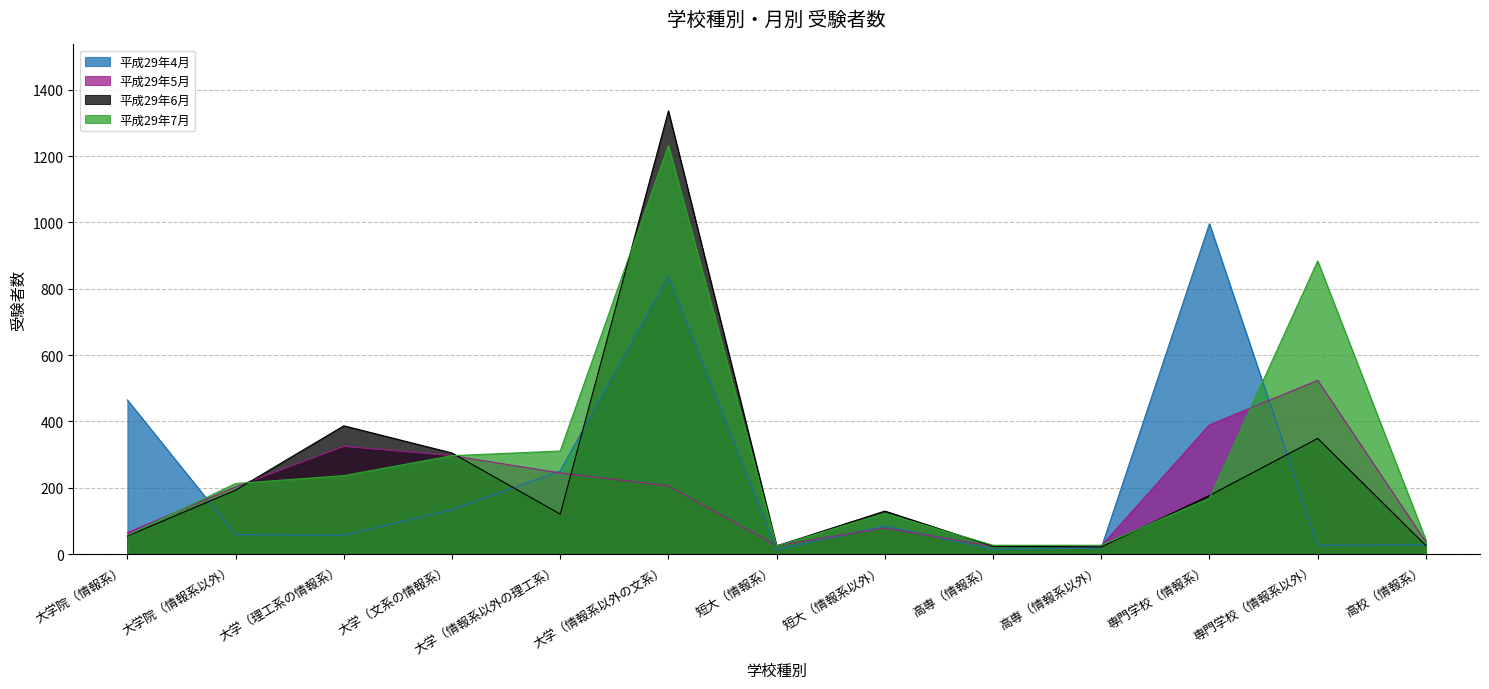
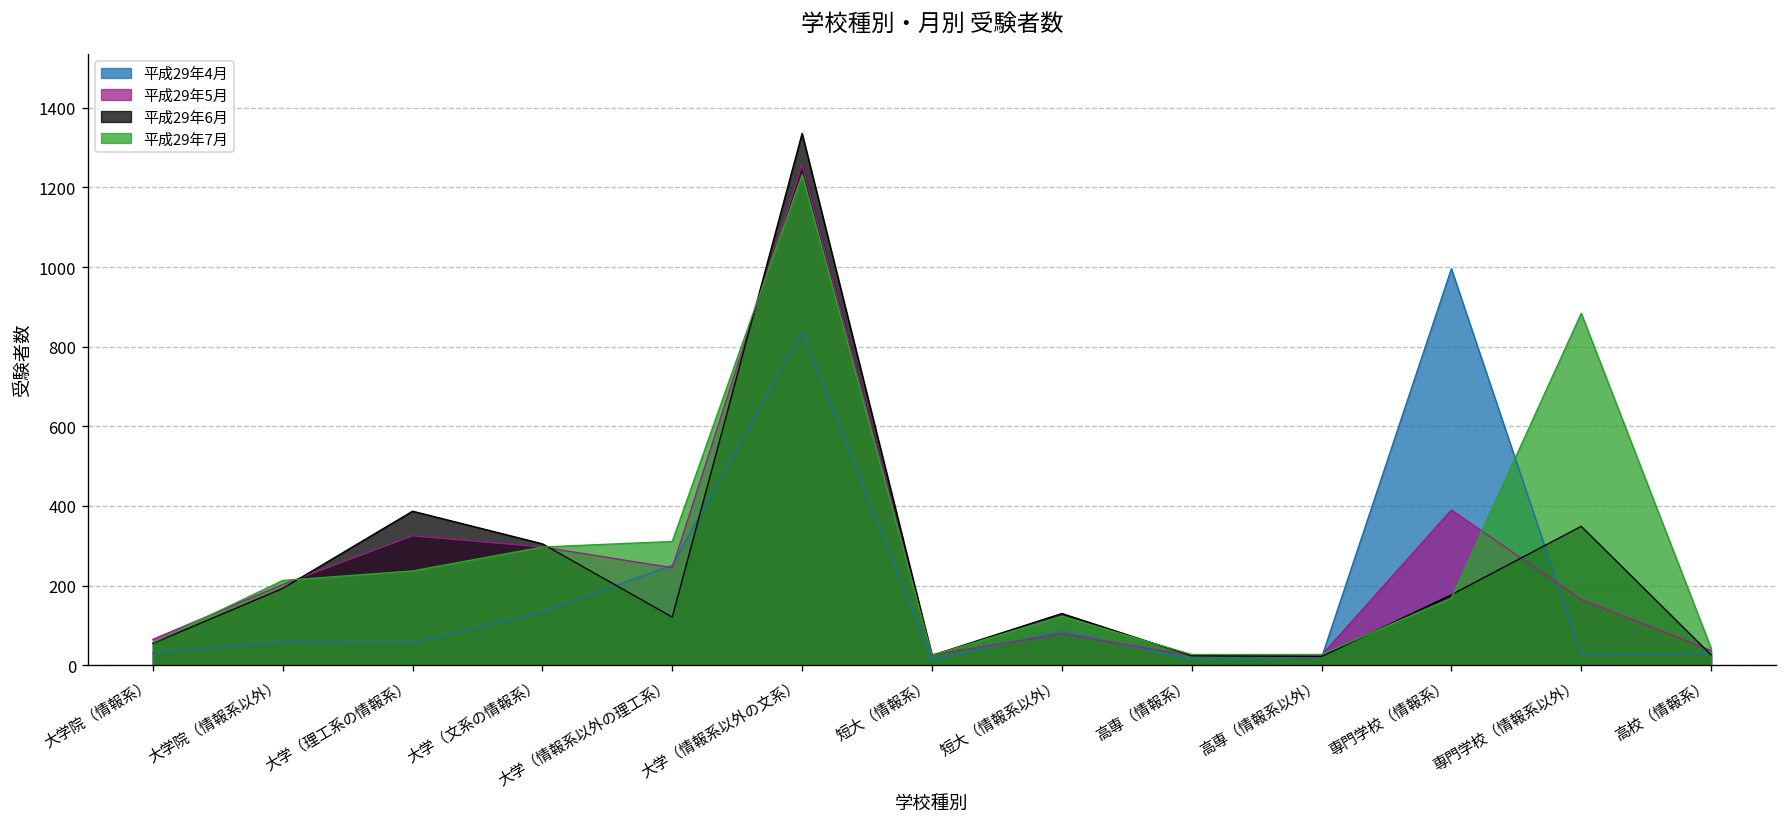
平成29年4月, 大学院（情報系）: 470 -> 30
平成29年5月, 大学（情報系以外の文系）: 210 -> 1260
平成29年5月, 専門学校（情報系以外）: 520 -> 170
